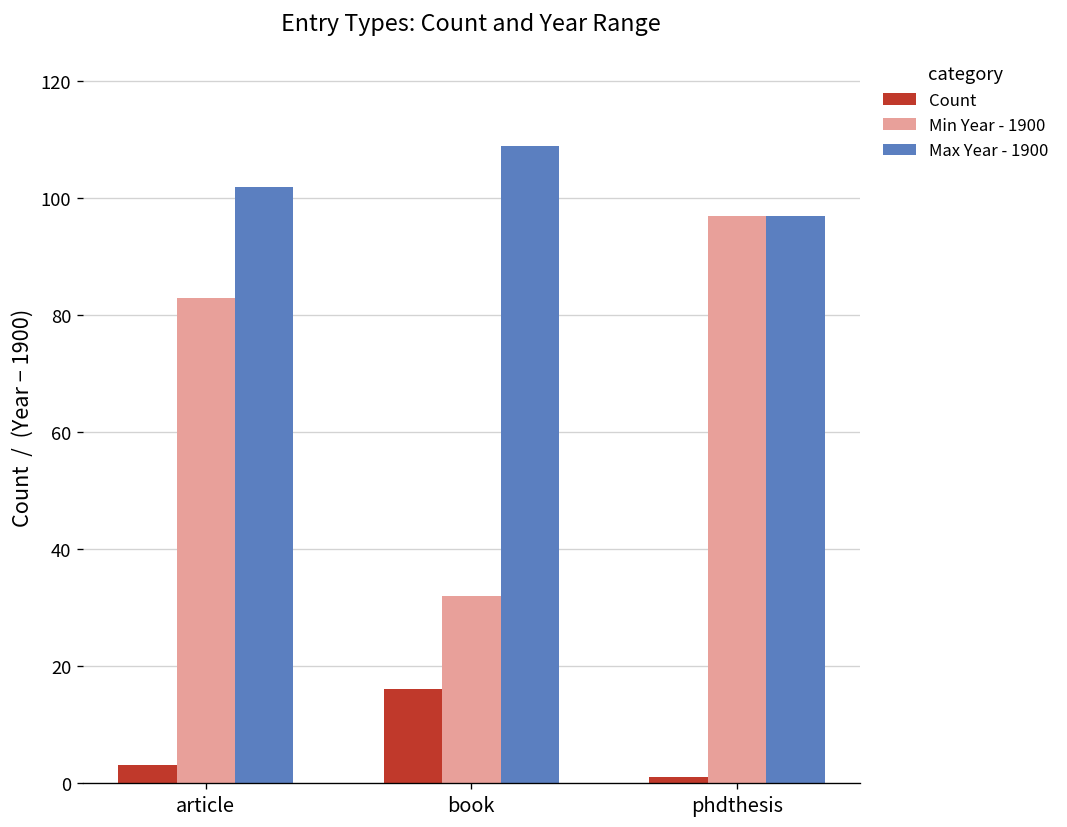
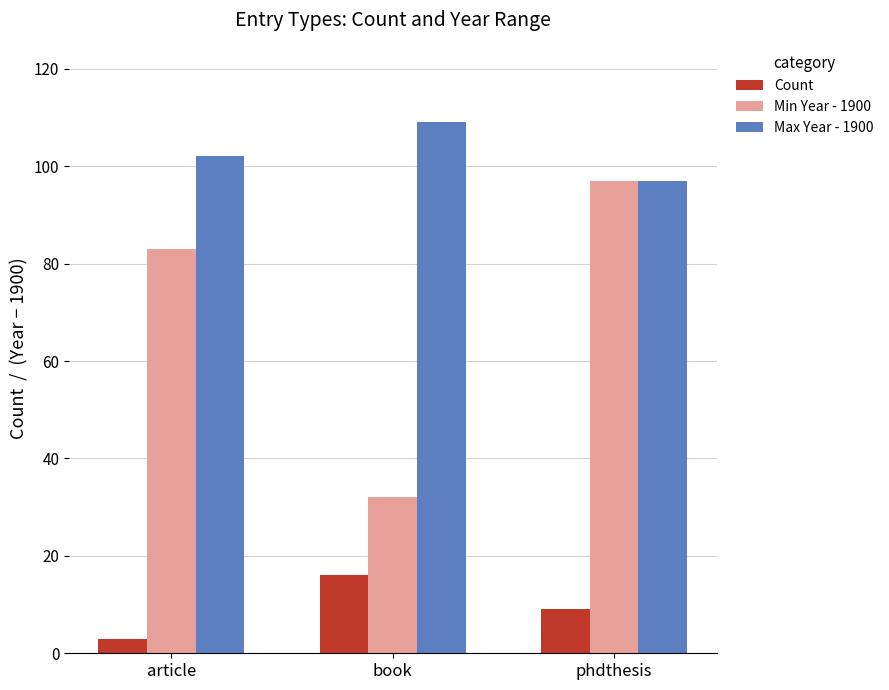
Count, phdthesis: 1 -> 9
